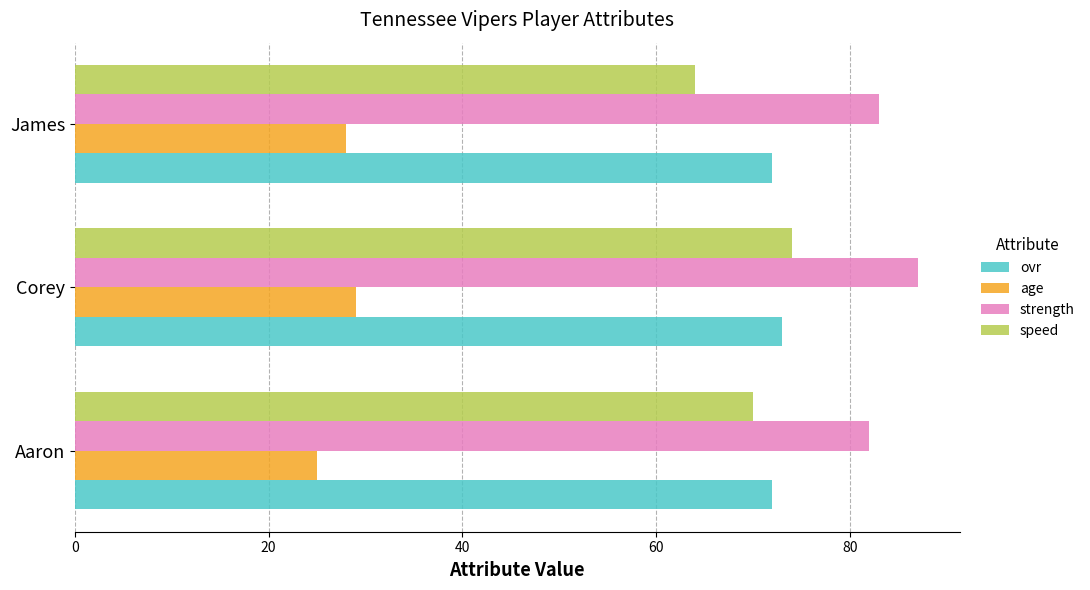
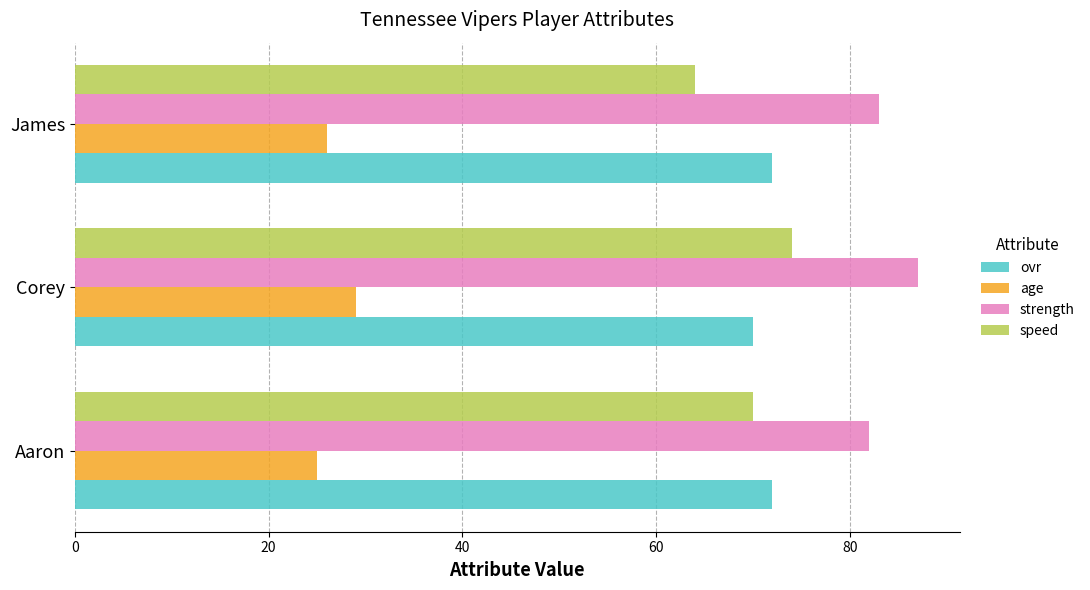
age, James: 28 -> 26
ovr, Corey: 73 -> 70
